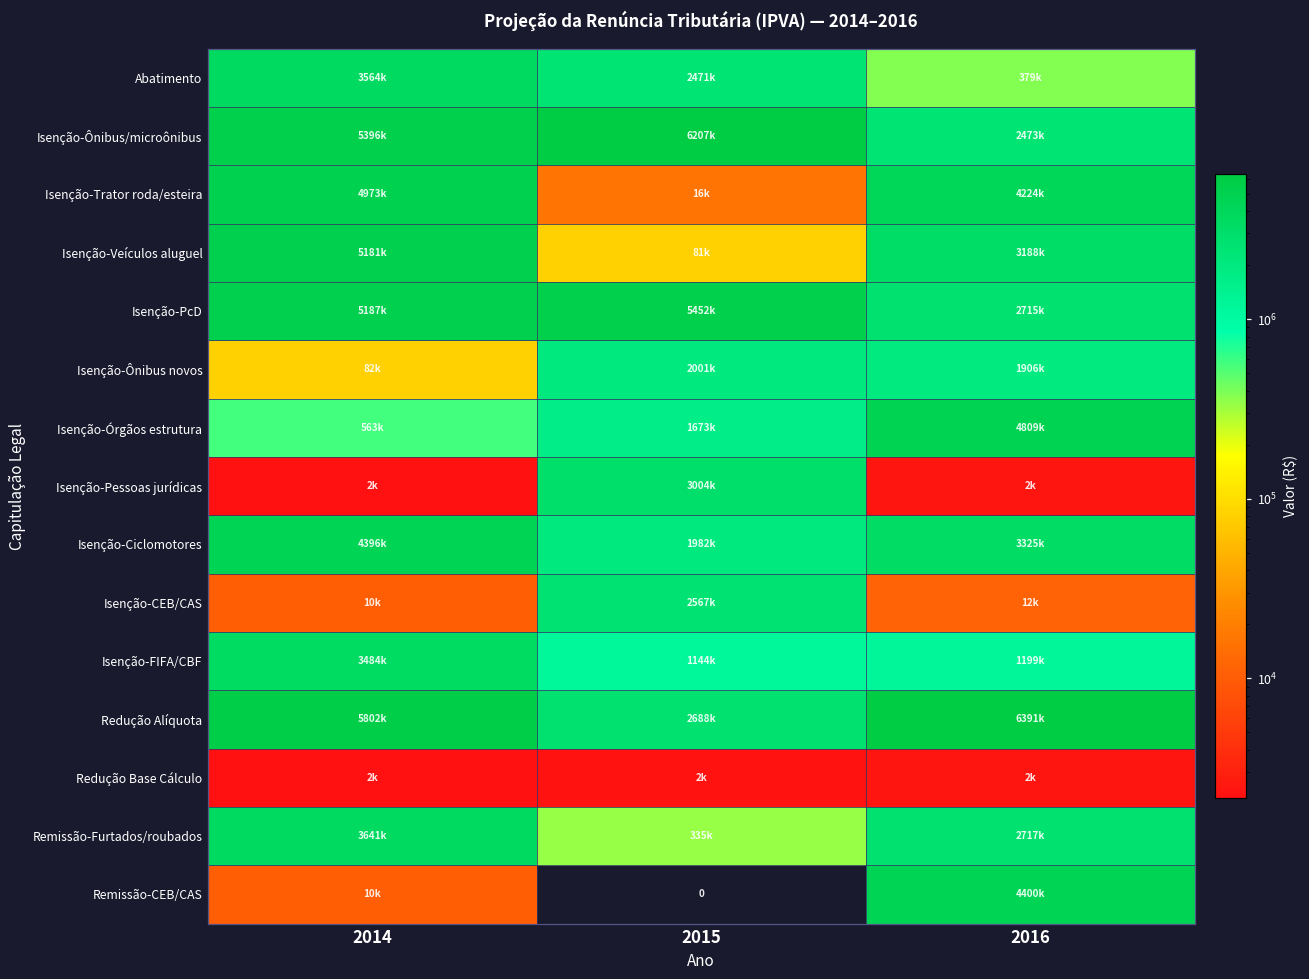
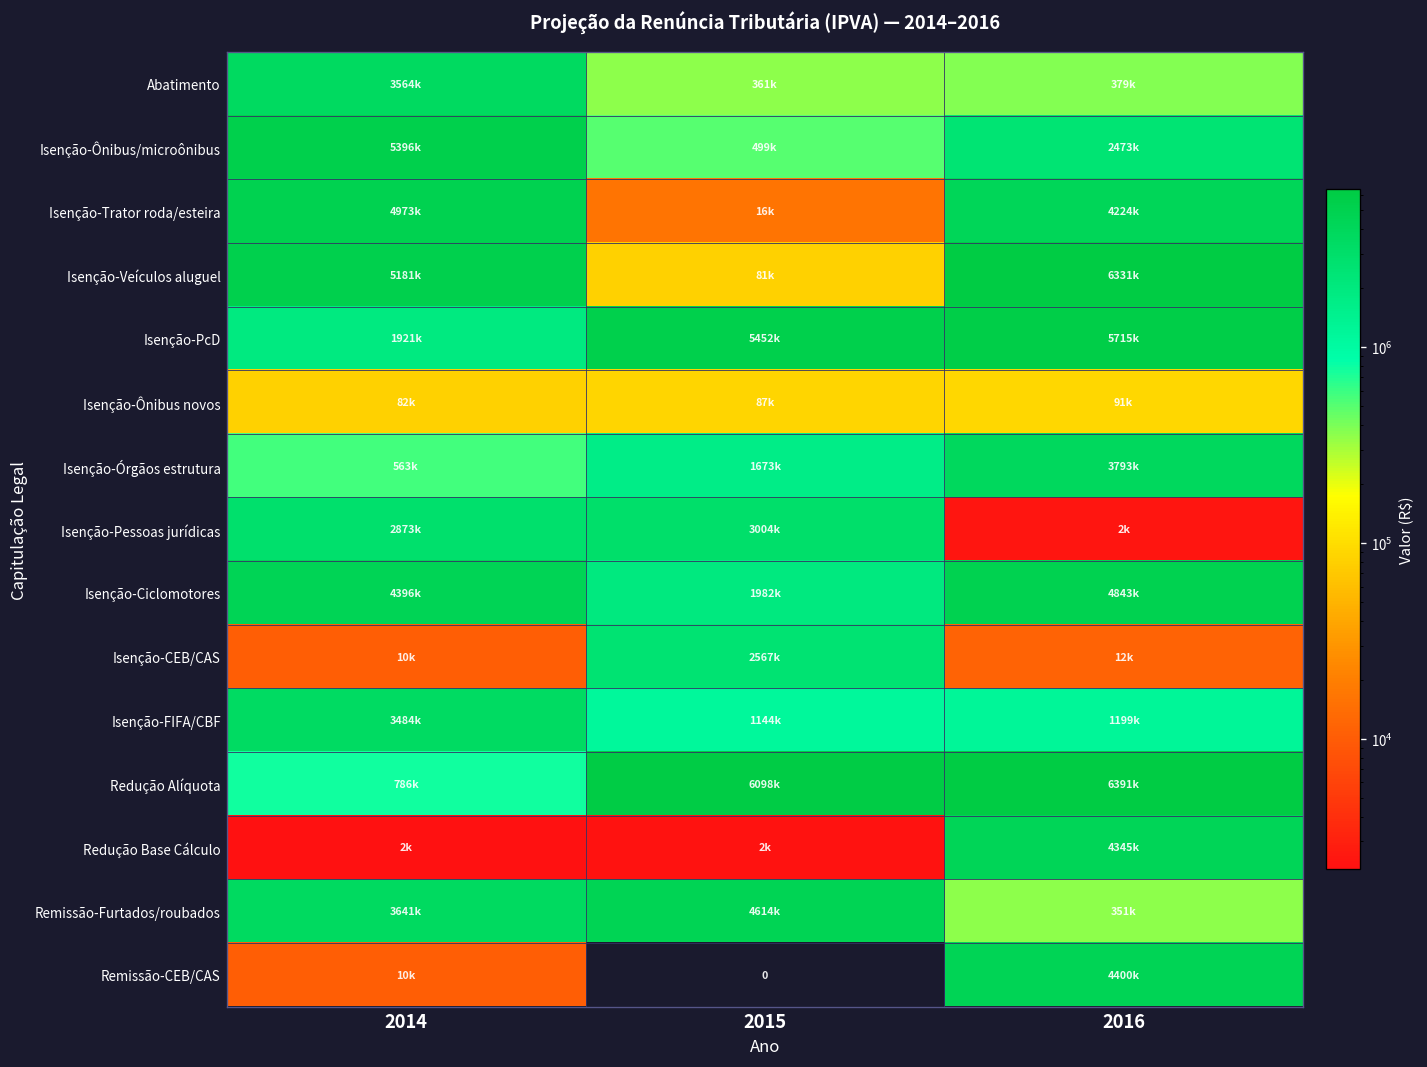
Abatimento, 2015: 2471k -> 361k
Isenção-Ônibus/microônibus, 2015: 6207k -> 499k
Isenção-Veículos aluguel, 2016: 3188k -> 6331k
Isenção-PcD, 2014: 5187k -> 1921k
Isenção-PcD, 2016: 2715k -> 5715k
Isenção-Ônibus novos, 2015: 2001k -> 87k
Isenção-Ônibus novos, 2016: 1906k -> 91k
Isenção-Órgãos estrutura, 2016: 4809k -> 3793k
Isenção-Pessoas jurídicas, 2014: 2k -> 2873k
Isenção-Ciclomotores, 2016: 3325k -> 4843k
Redução Alíquota, 2014: 5802k -> 786k
Redução Alíquota, 2015: 2688k -> 6098k
Redução Base Cálculo, 2016: 2k -> 4345k
Remissão-Furtados/roubados, 2015: 335k -> 4614k
Remissão-Furtados/roubados, 2016: 2717k -> 351k
